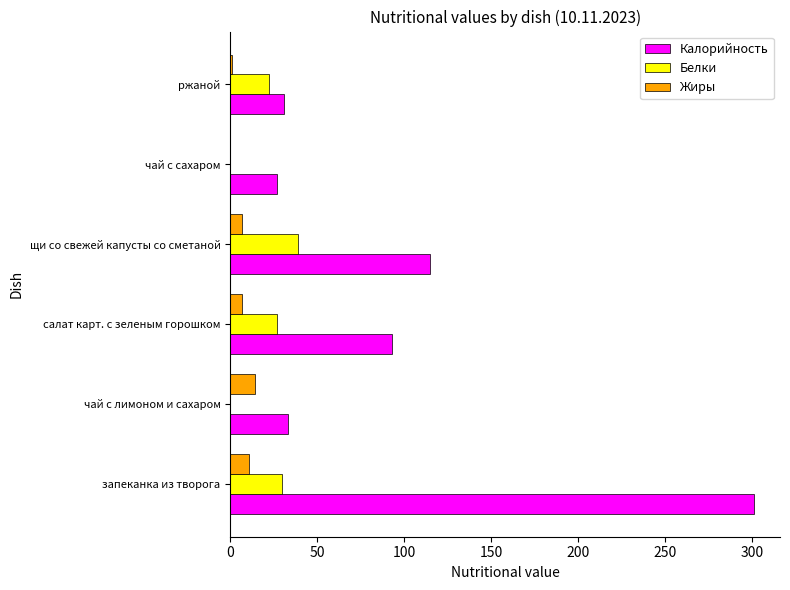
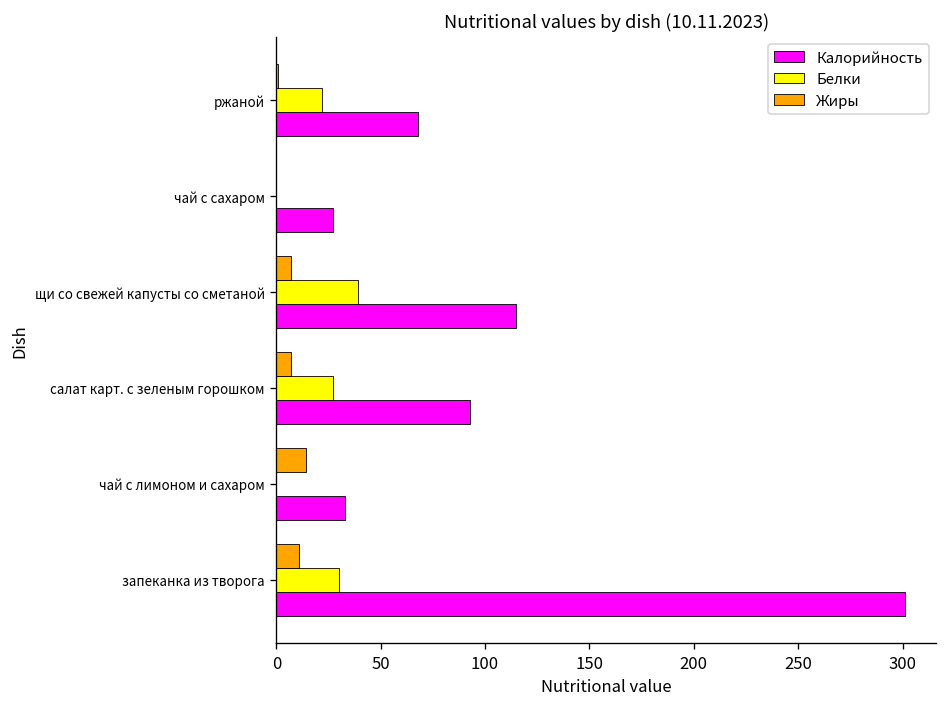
Калорийность, ржаной: 31 -> 68
